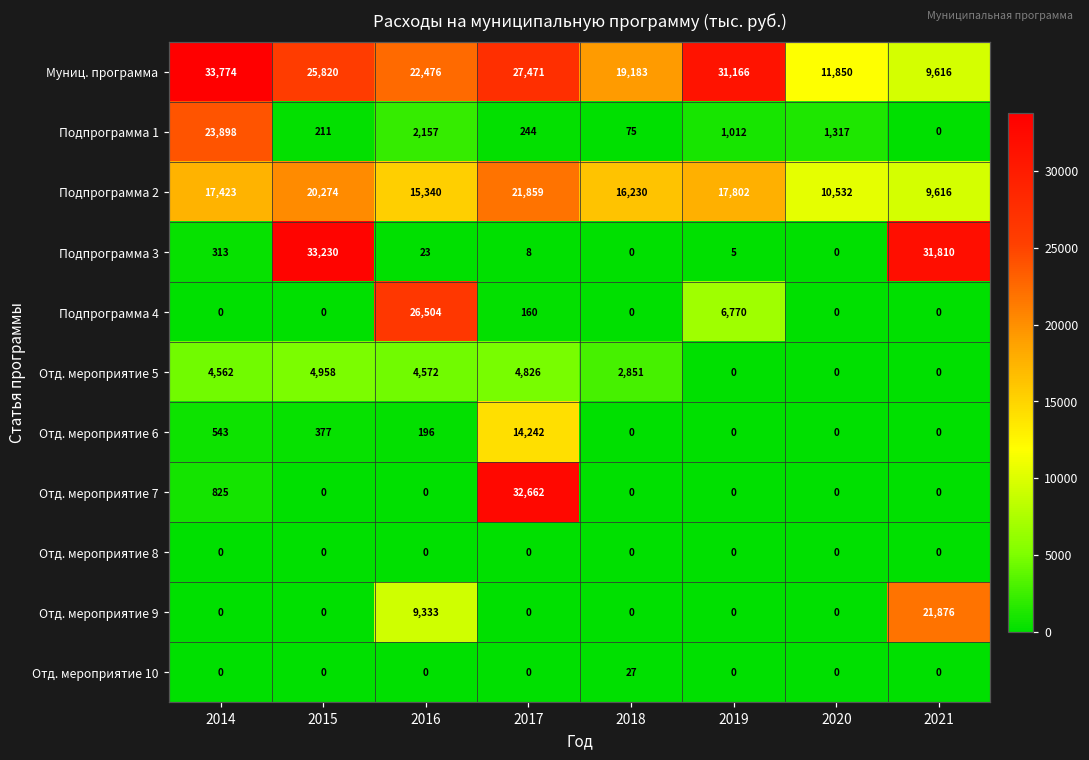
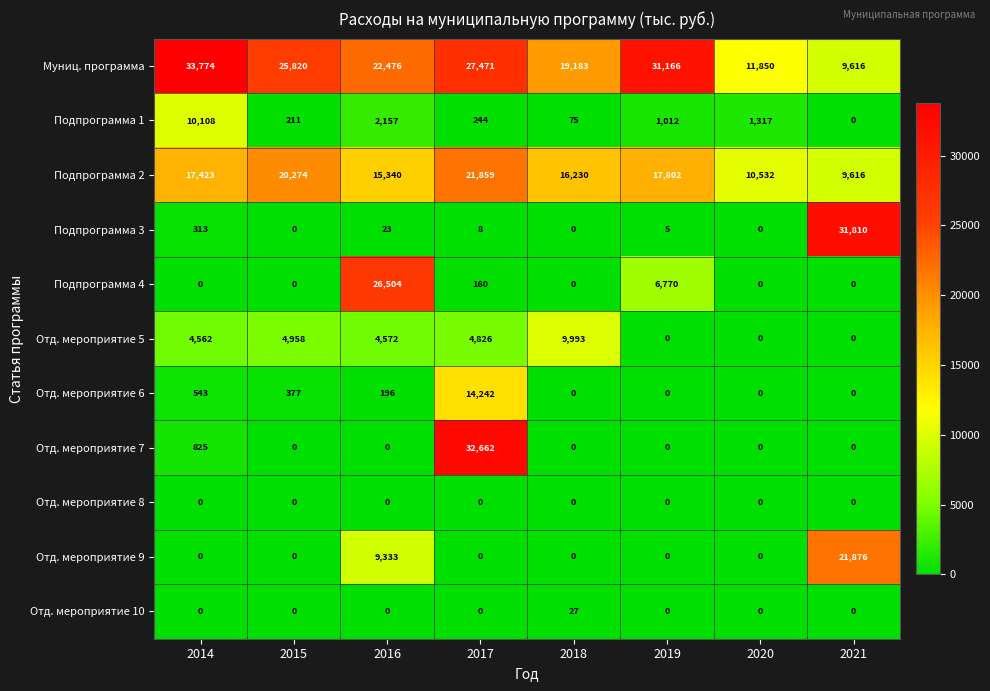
Подпрограмма 1, 2014: 23,898 -> 10,108
Подпрограмма 3, 2015: 33,230 -> 0
Отд. мероприятие 5, 2018: 2,851 -> 9,993
